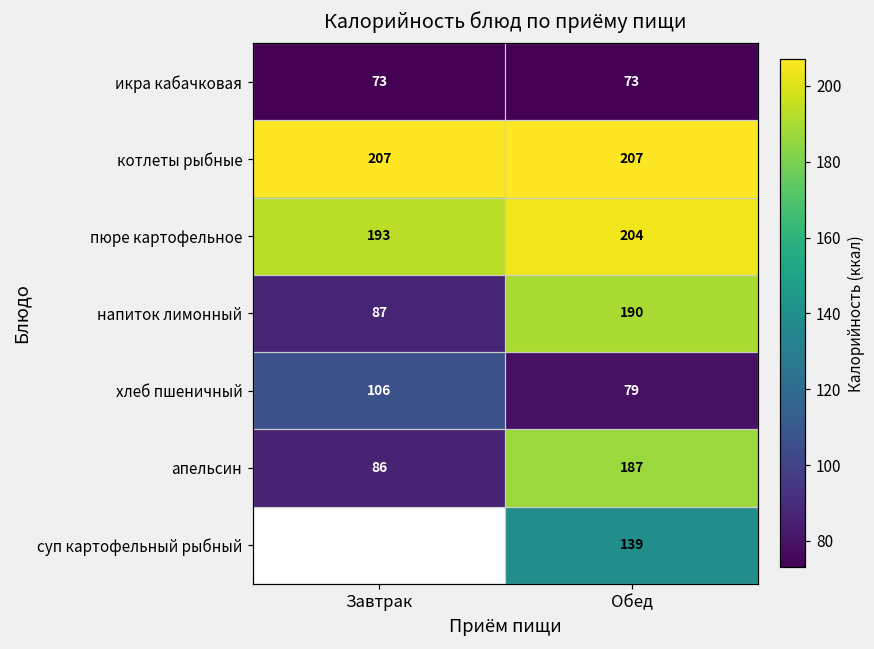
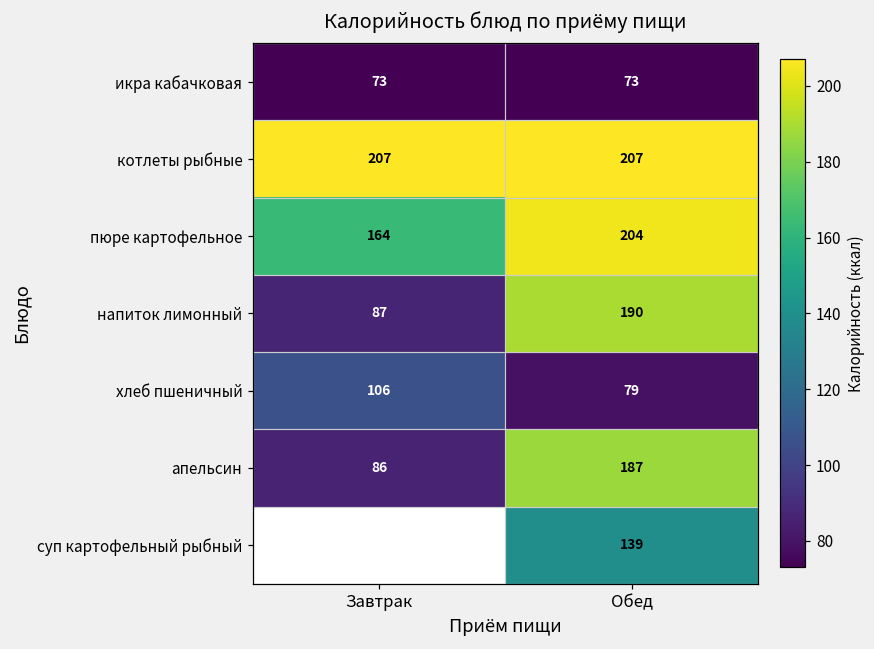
пюре картофельное, Завтрак: 193 -> 164
